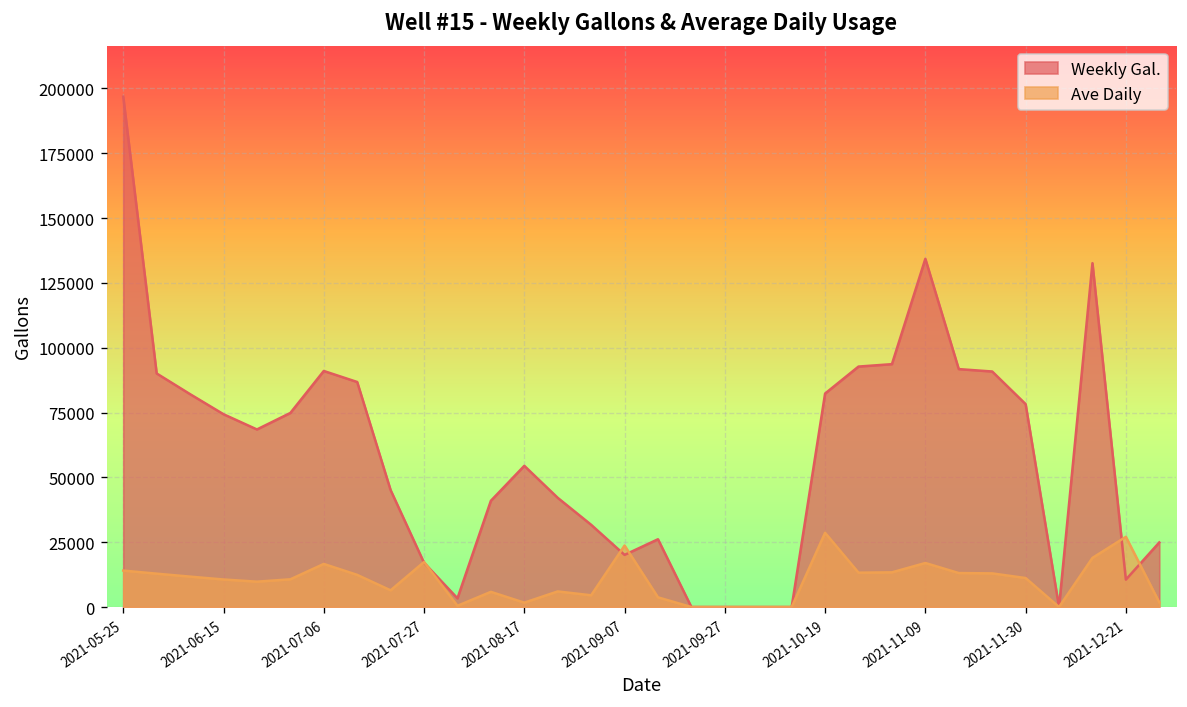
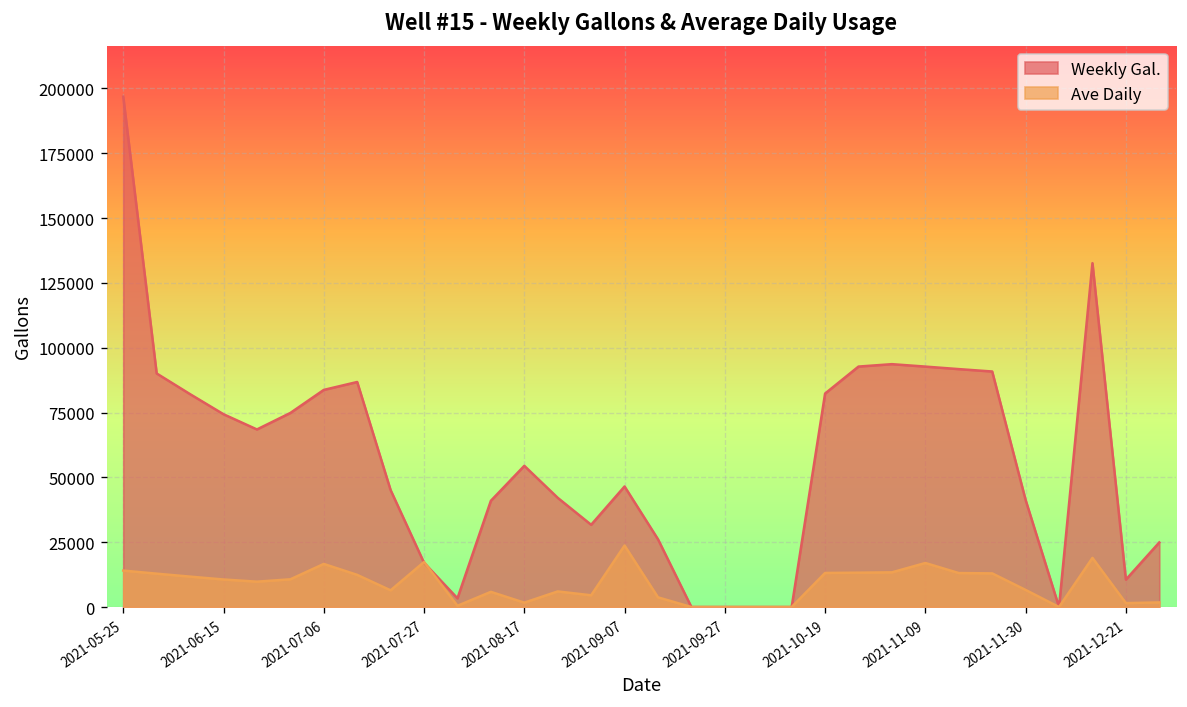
Weekly Gal., 2021-07-06: 91000 -> 84000
Weekly Gal., 2021-09-07: 20000 -> 46000
Ave Daily, 2021-10-19: 29000 -> 13000
Weekly Gal., 2021-11-09: 134000 -> 93000
Weekly Gal., 2021-11-30: 78000 -> 41000
Ave Daily, 2021-11-30: 11000 -> 7000
Ave Daily, 2021-12-21: 27000 -> 2000
